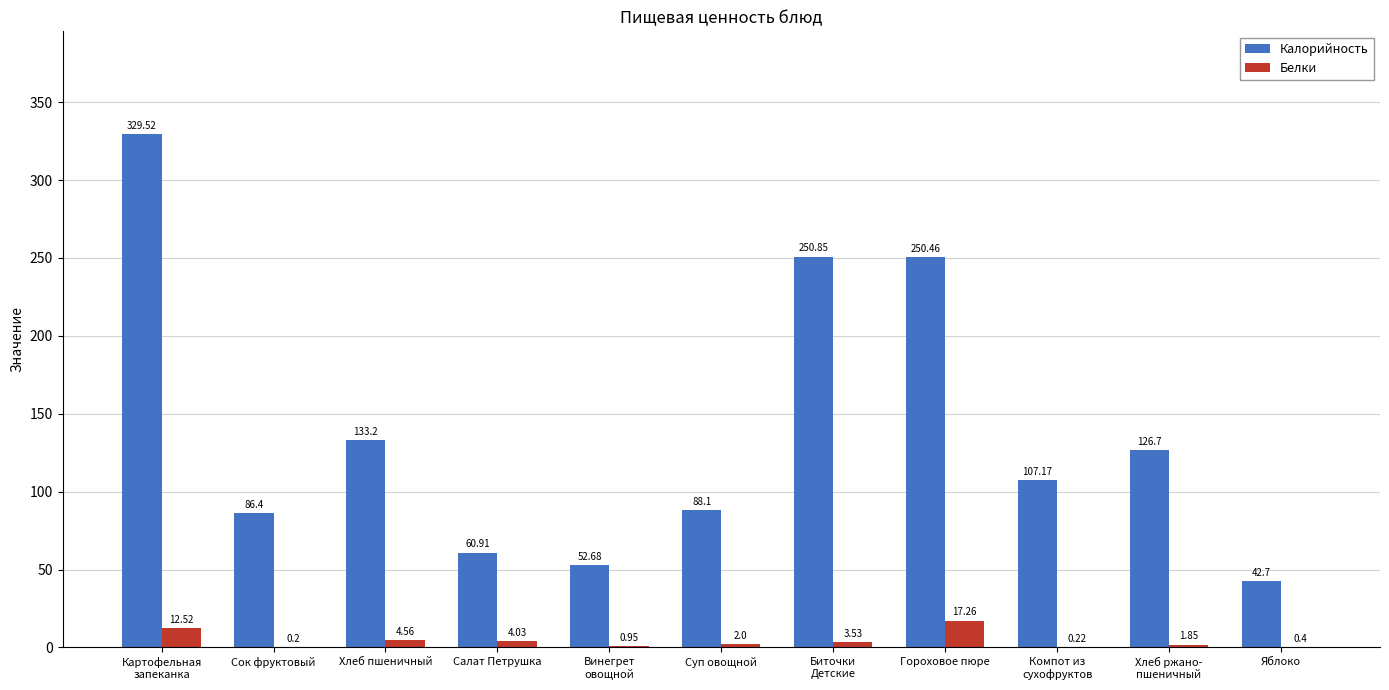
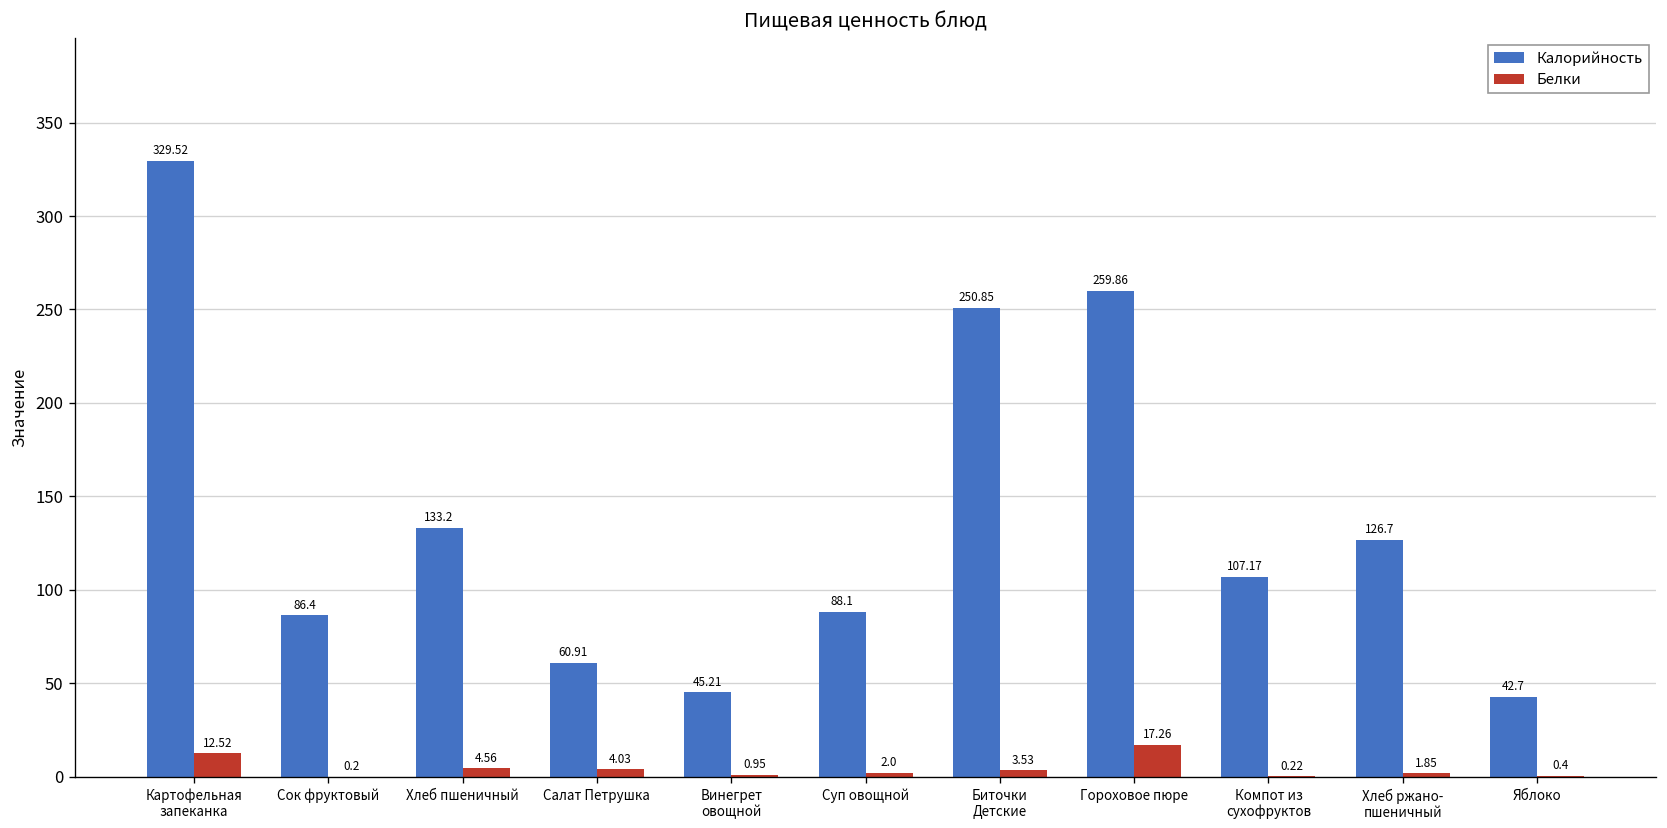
Калорийность, Винегрет овощной: 52.68 -> 45.21
Калорийность, Гороховое пюре: 250.46 -> 259.86
